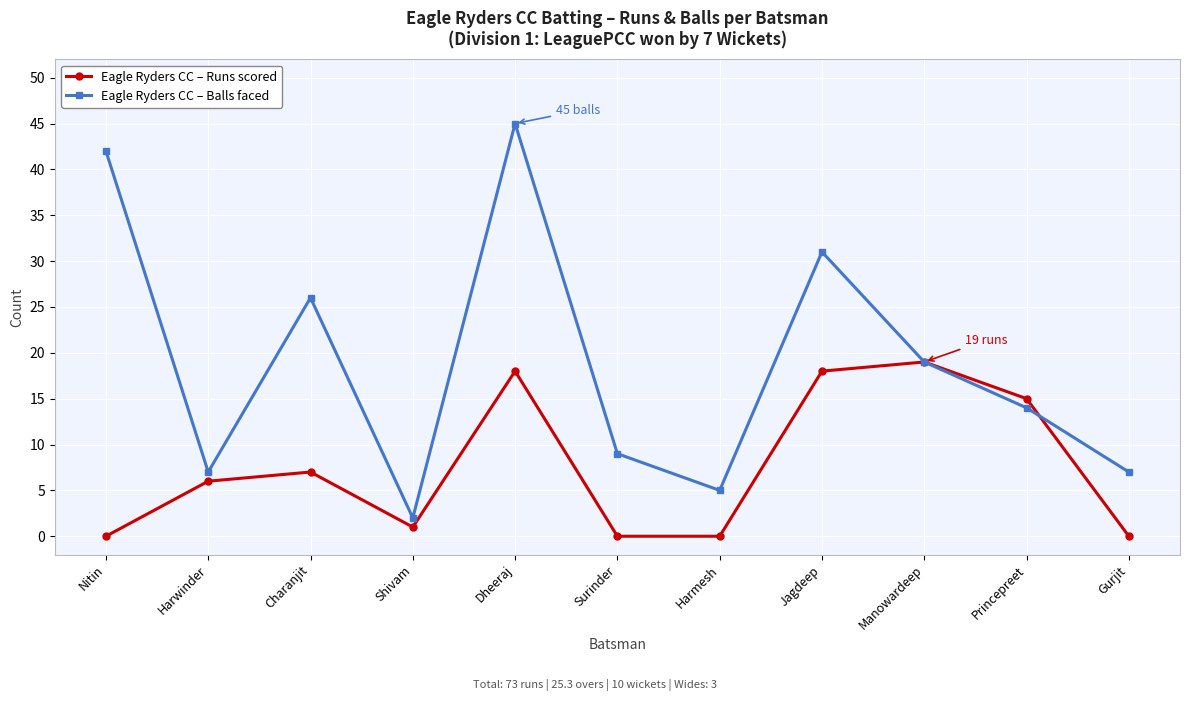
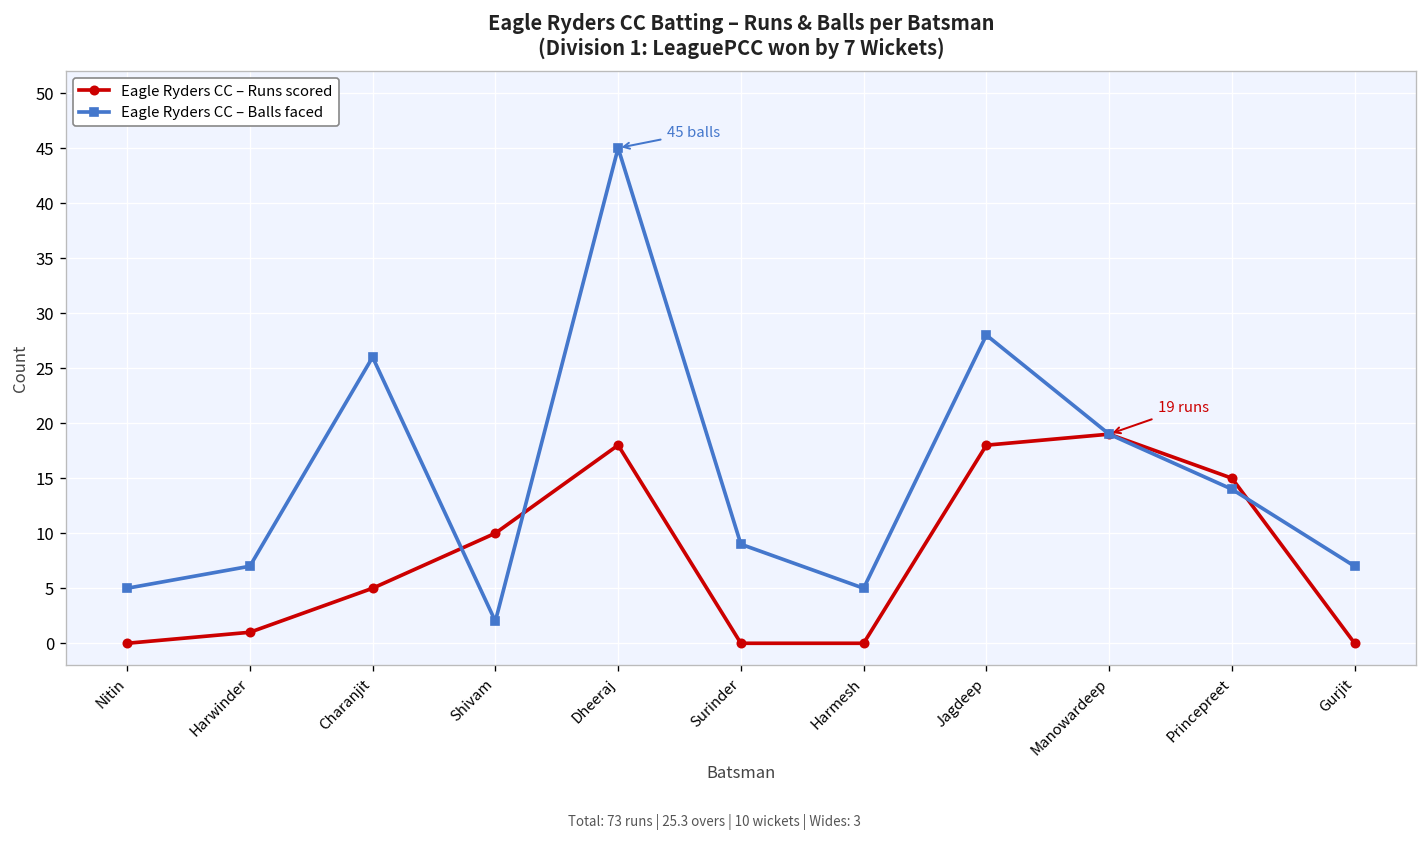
Eagle Ryders CC – Balls faced, Nitin: 42 -> 5
Eagle Ryders CC – Runs scored, Harwinder: 6 -> 1
Eagle Ryders CC – Runs scored, Charanjit: 7 -> 5
Eagle Ryders CC – Runs scored, Shivam: 1 -> 10
Eagle Ryders CC – Balls faced, Jagdeep: 31 -> 28
